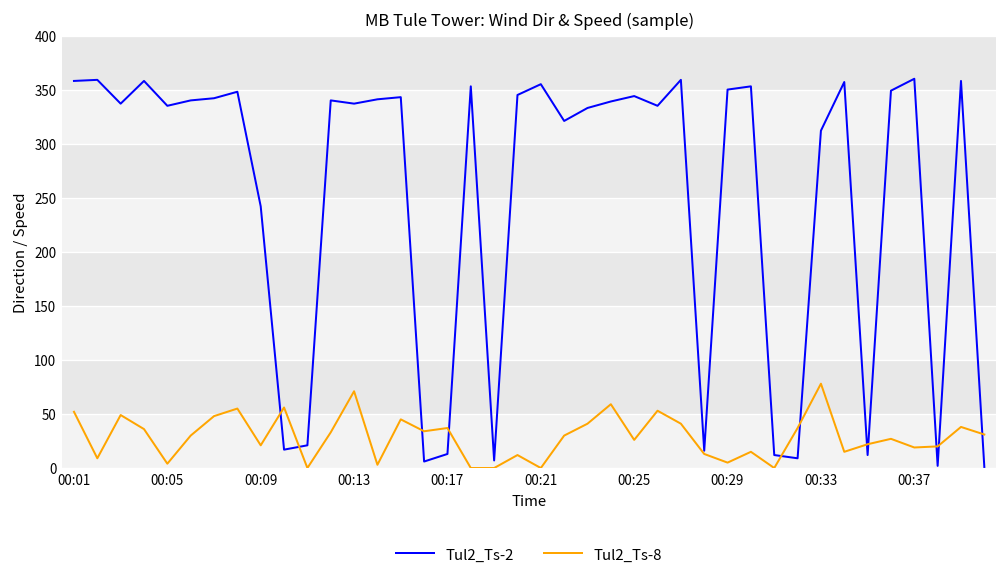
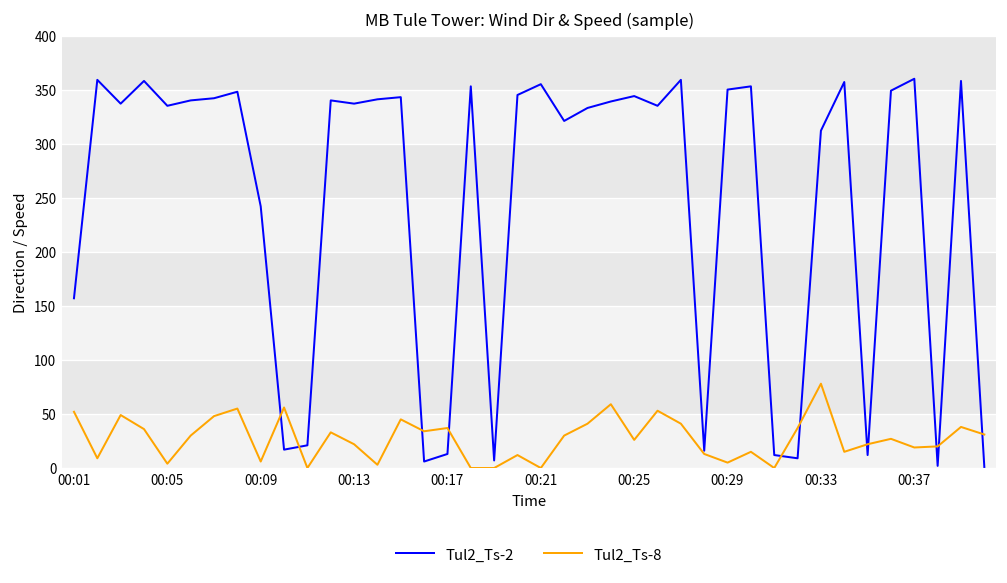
Tul2_Ts-2, 00:01: 360 -> 160
Tul2_Ts-8, 00:09: 20 -> 10
Tul2_Ts-8, 00:13: 70 -> 20
